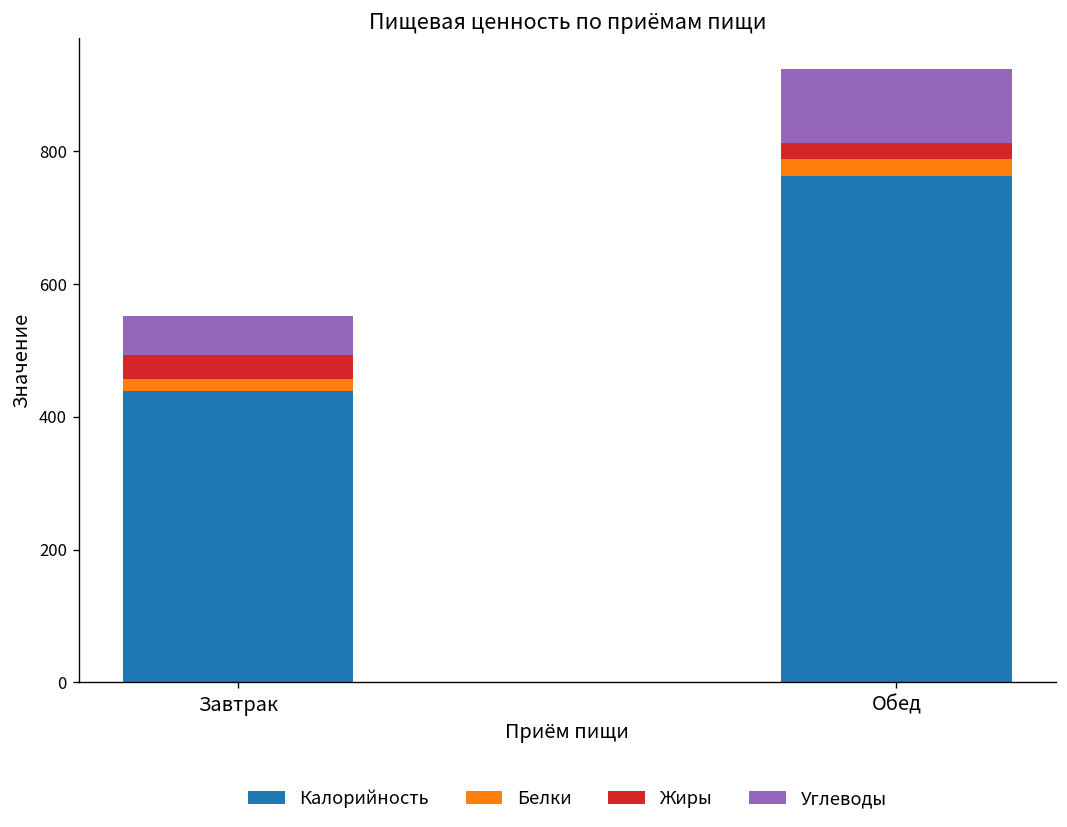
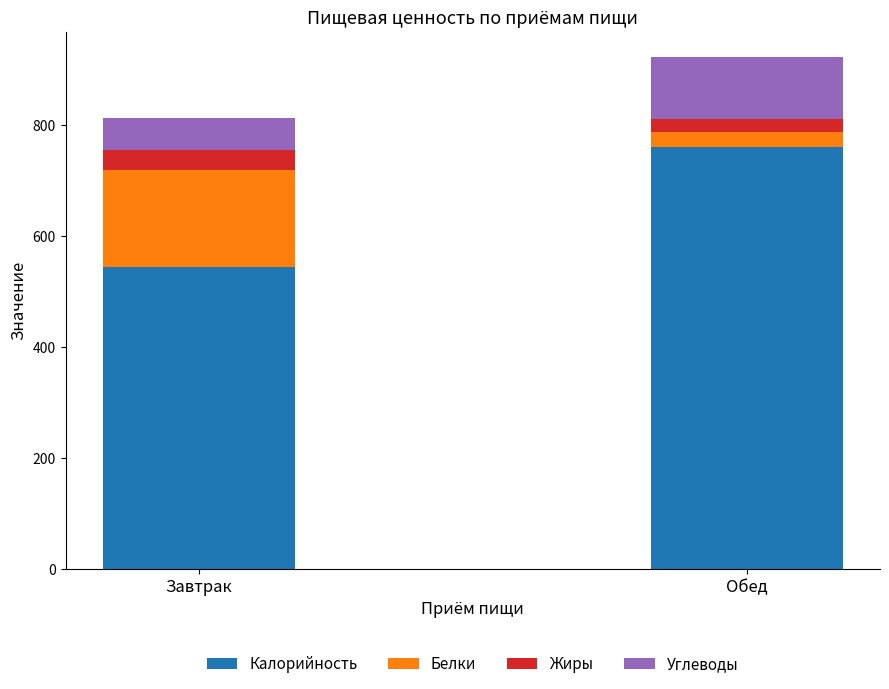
Калорийность, Завтрак: 440 -> 540
Белки, Завтрак: 20 -> 180
